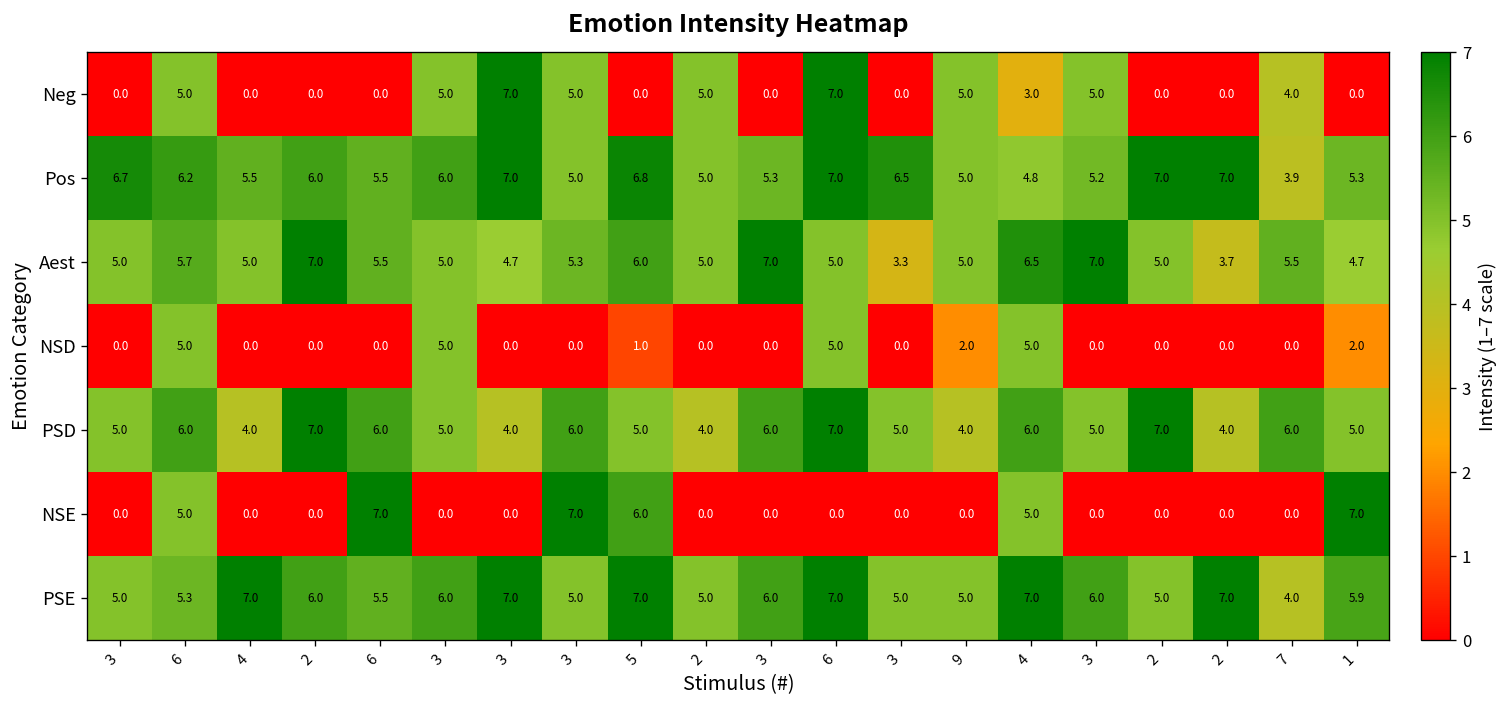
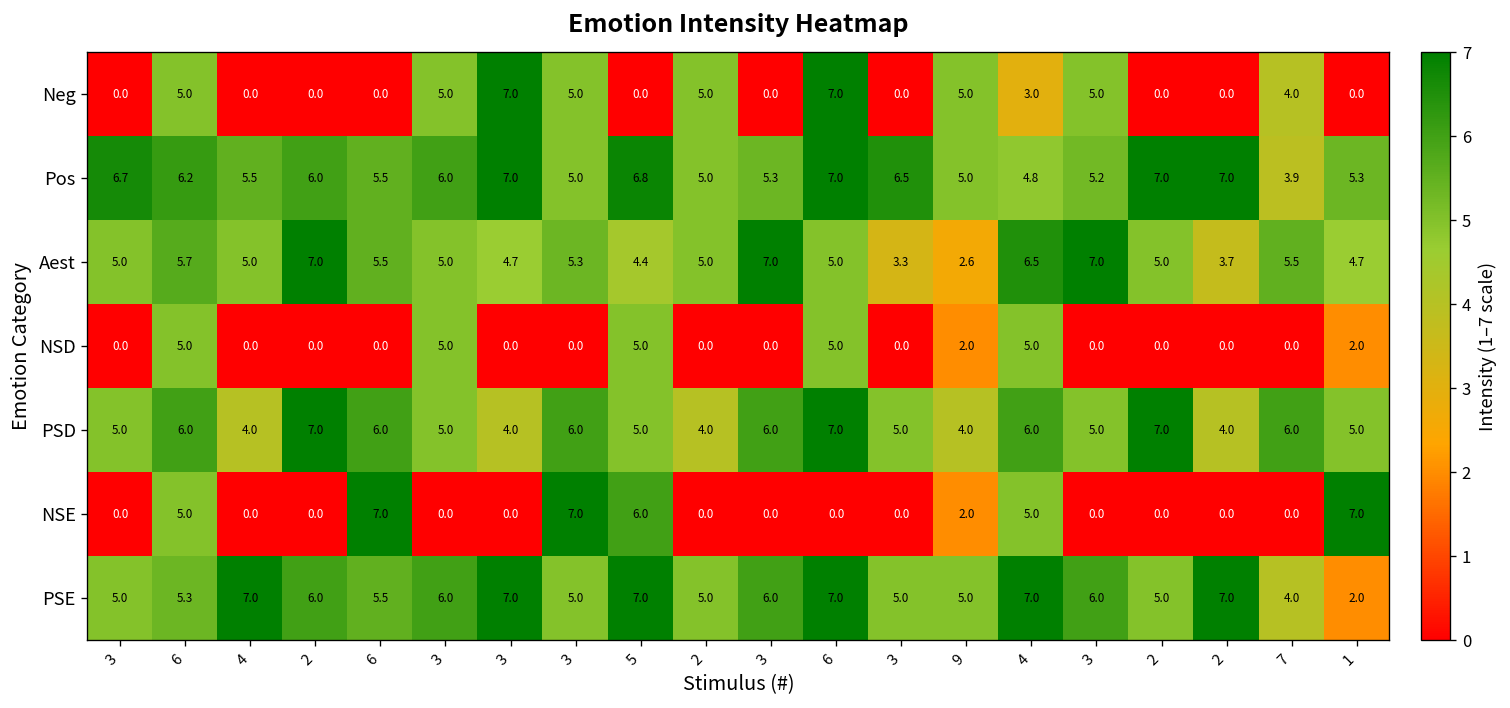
Aest, 5: 6.0 -> 4.4
Aest, 9: 5.0 -> 2.6
NSD, 5: 1.0 -> 5.0
NSE, 9: 0.0 -> 2.0
PSE, 1: 5.9 -> 2.0
